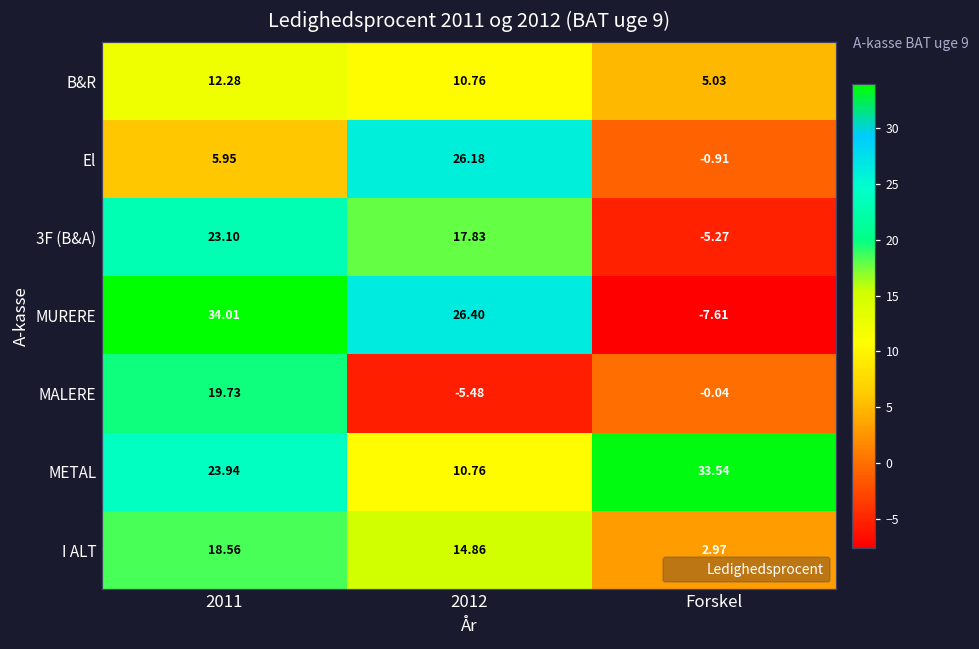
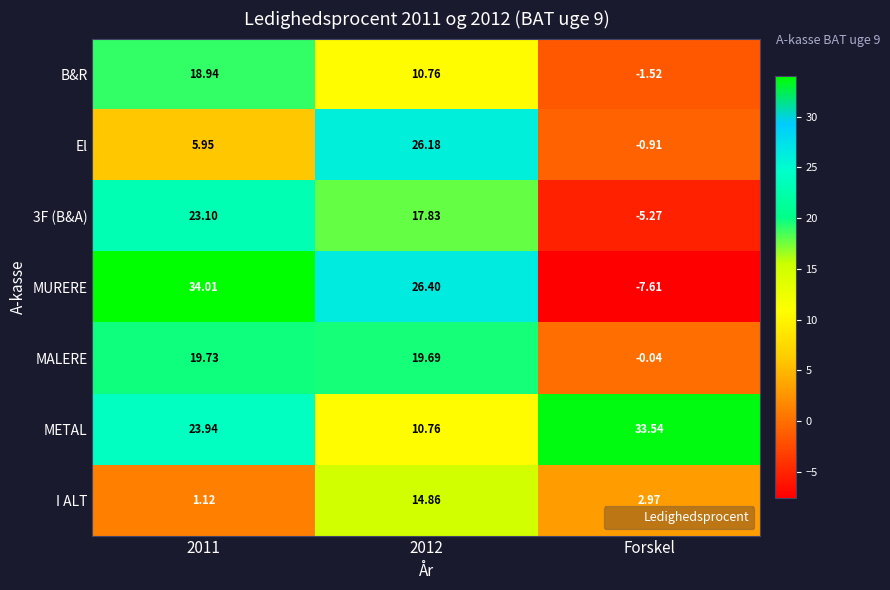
B&R, 2011: 12.28 -> 18.94
B&R, Forskel: 5.03 -> -1.52
MALERE, 2012: -5.48 -> 19.69
I ALT, 2011: 18.56 -> 1.12
